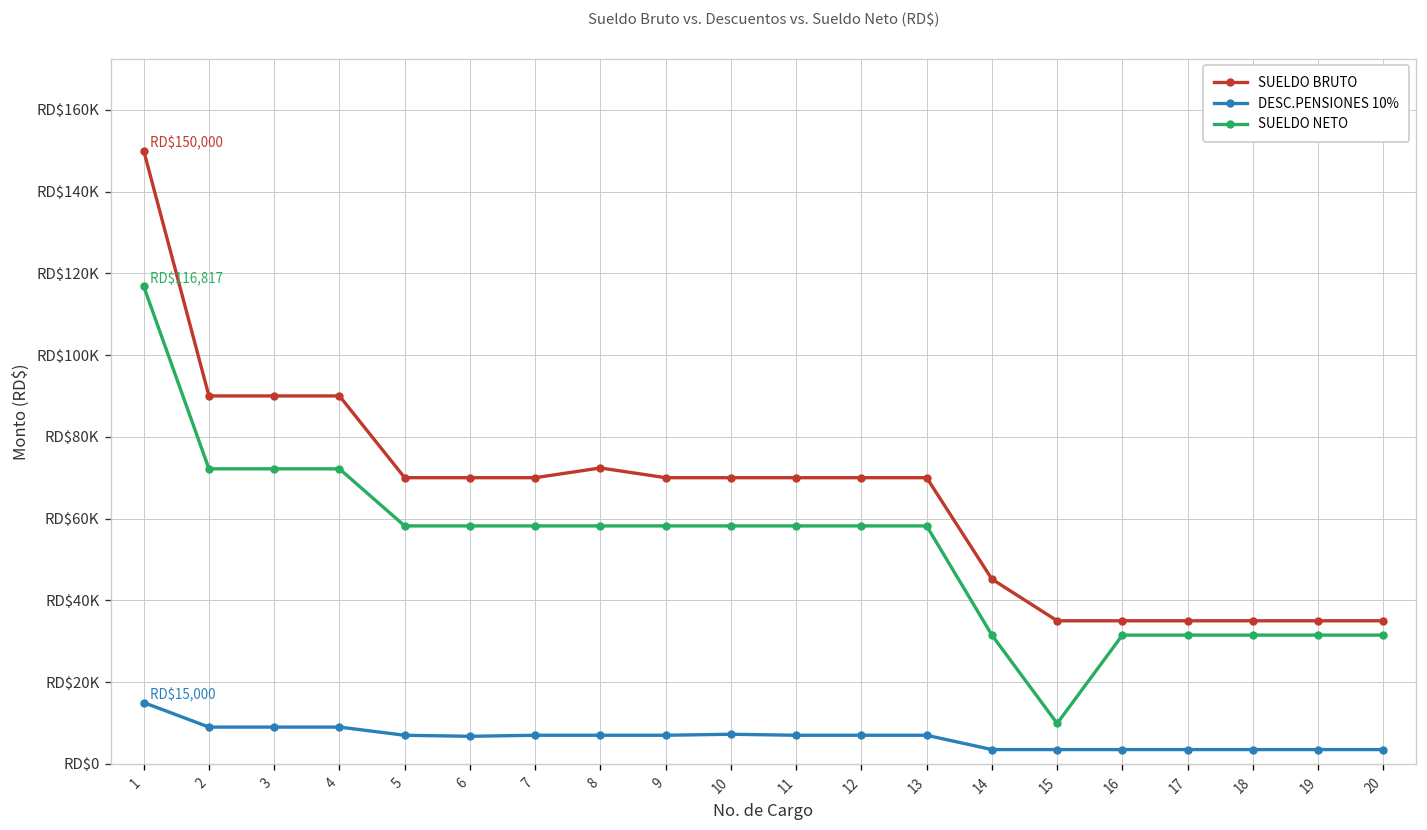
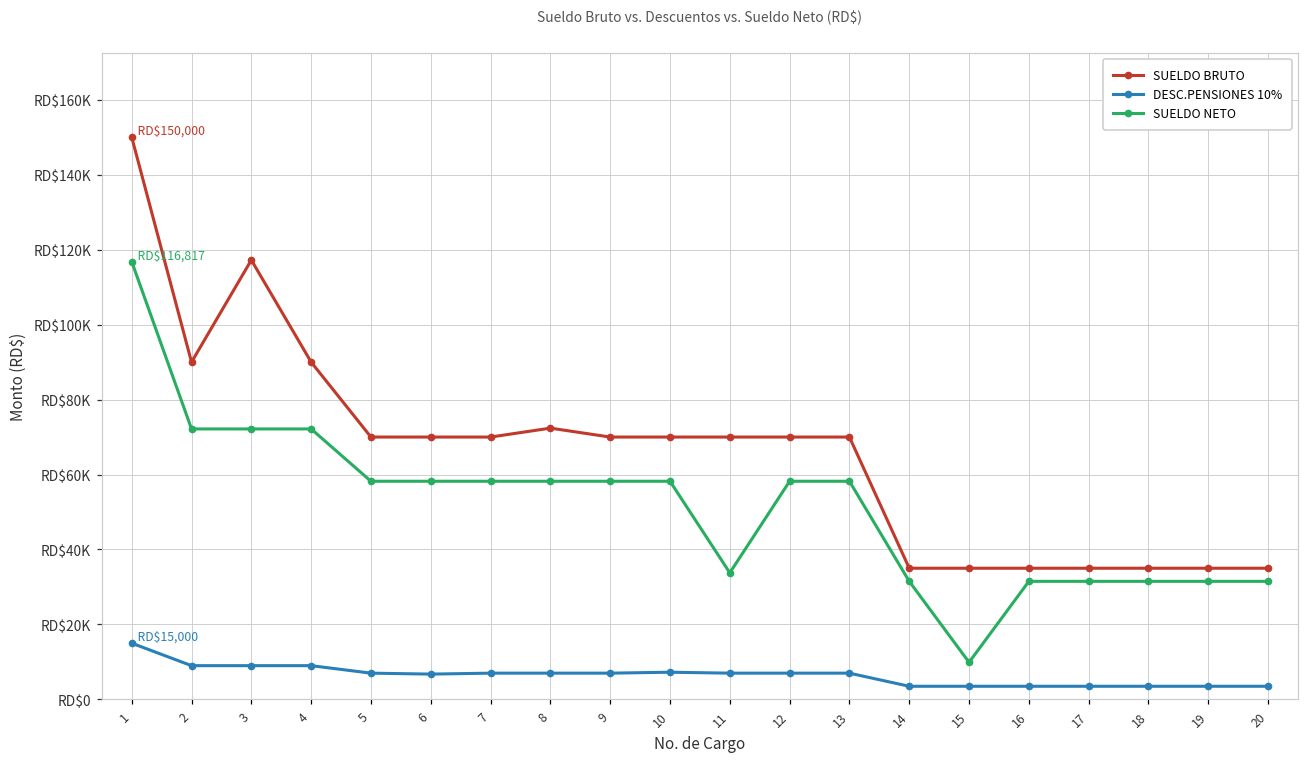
SUELDO BRUTO, 3: RD$90000 -> RD$117000
SUELDO NETO, 11: RD$58000 -> RD$34000
SUELDO BRUTO, 14: RD$45000 -> RD$35000
